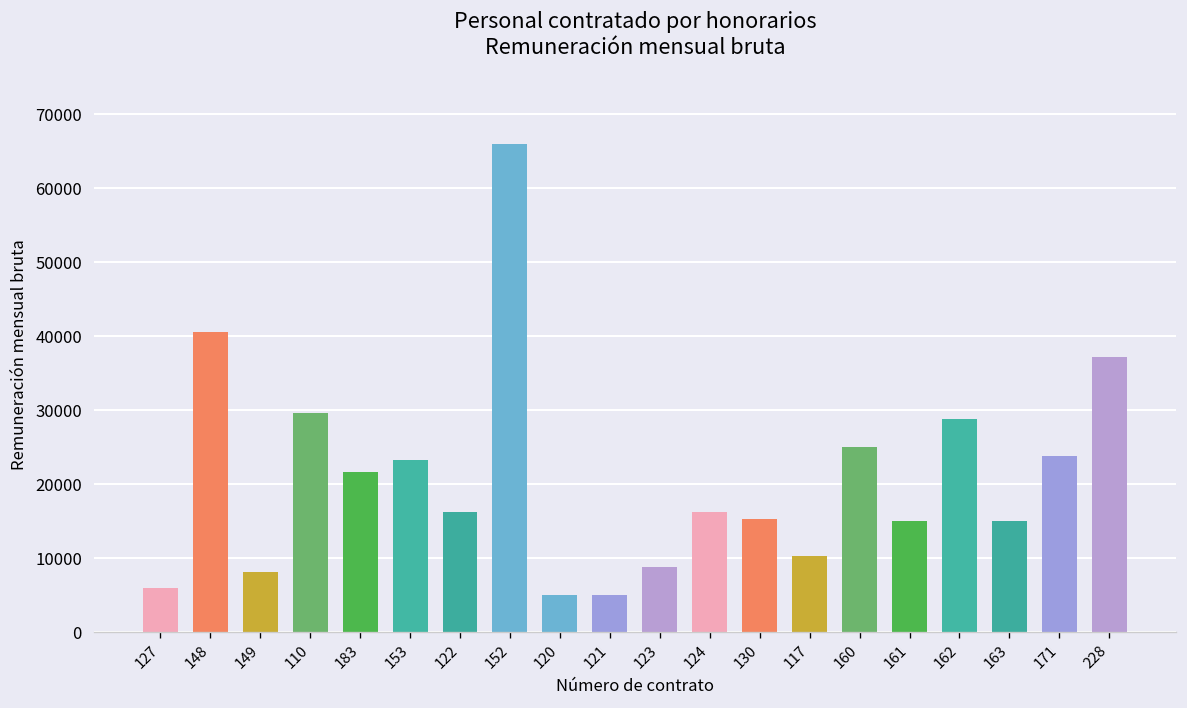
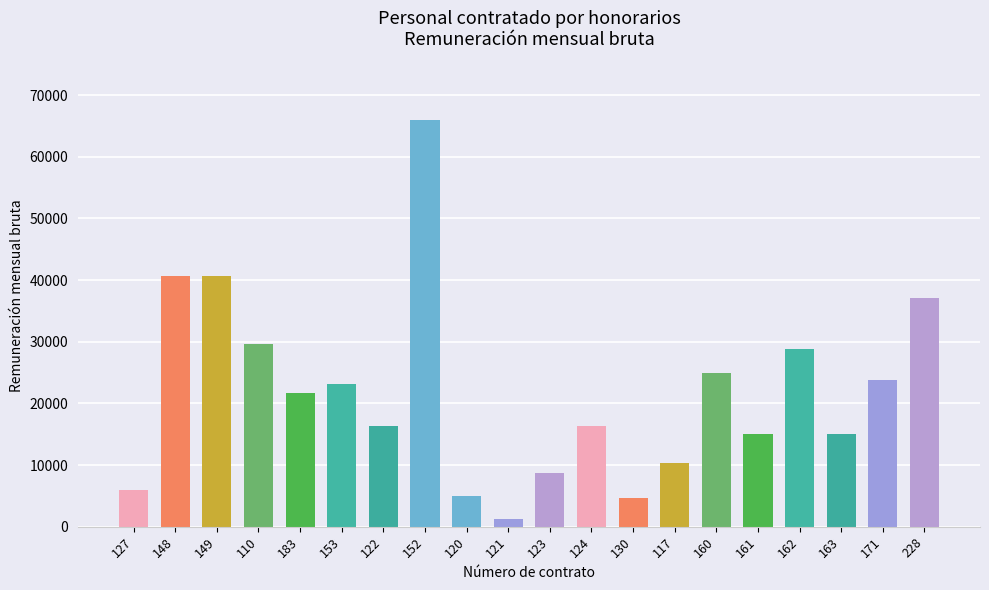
149: 8000 -> 41000
121: 5000 -> 1000
130: 15000 -> 5000
